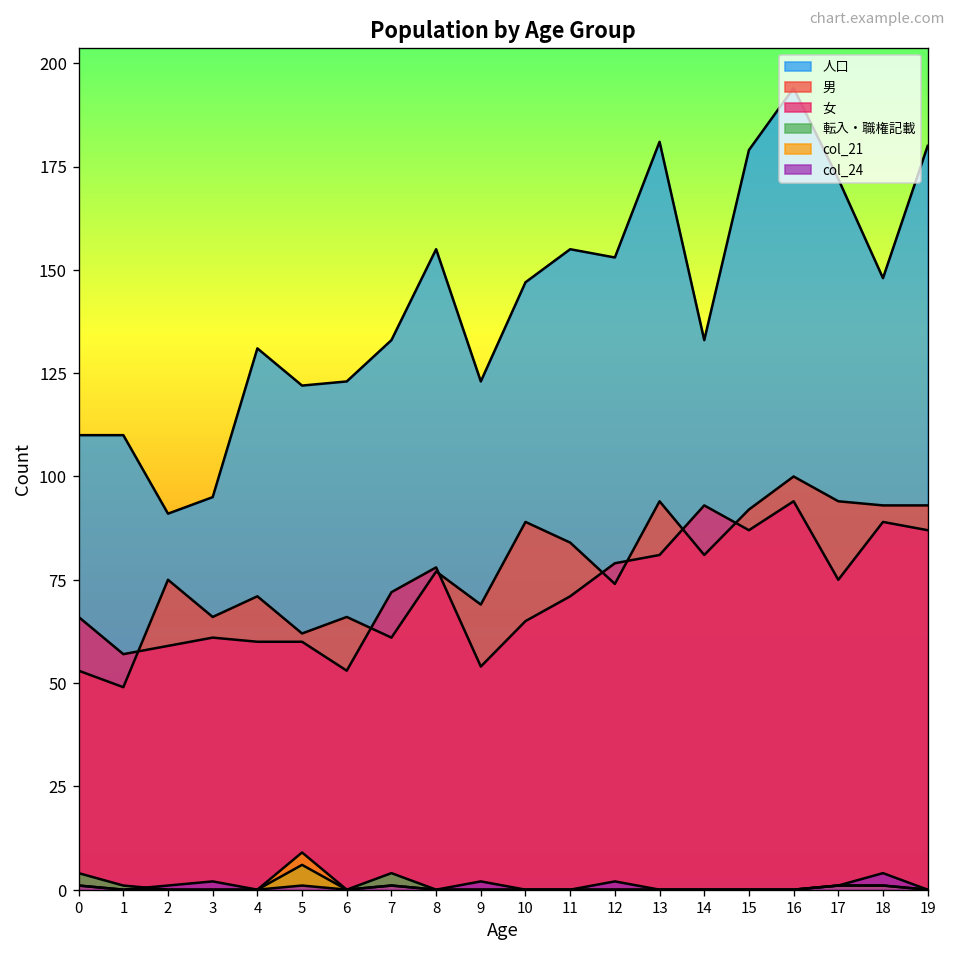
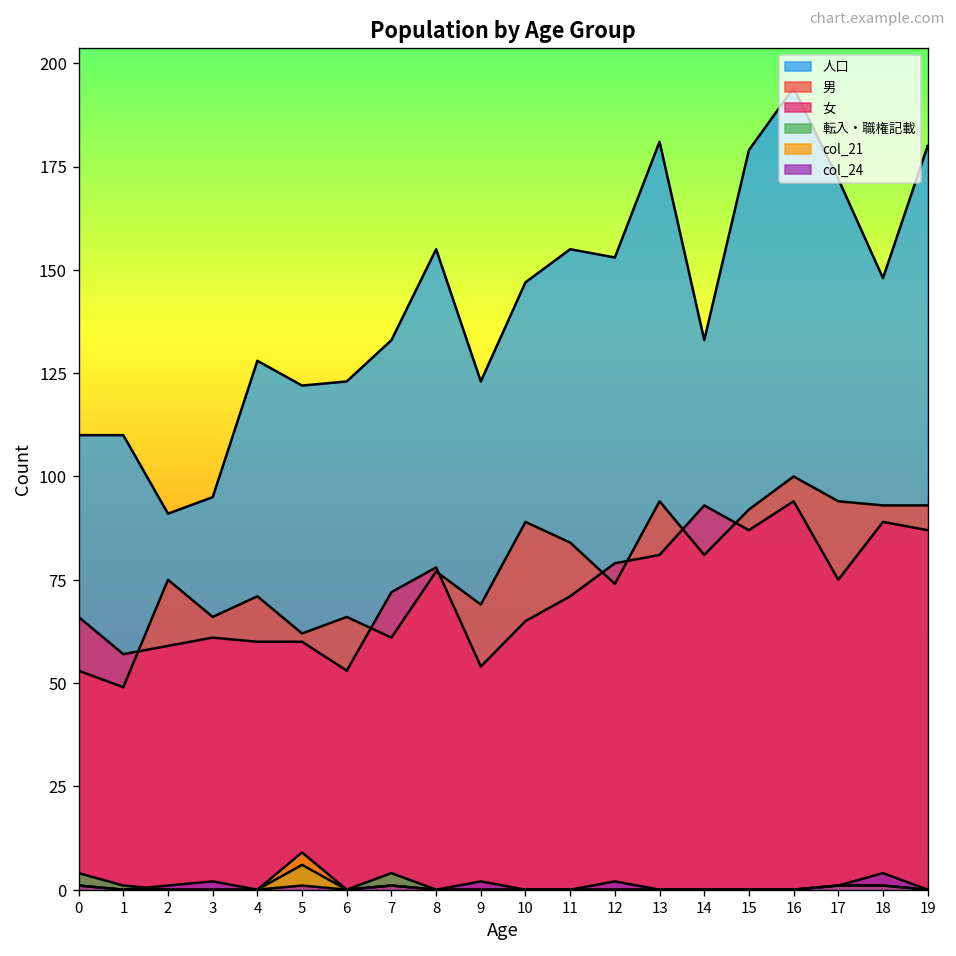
人口, 4: 131 -> 128
